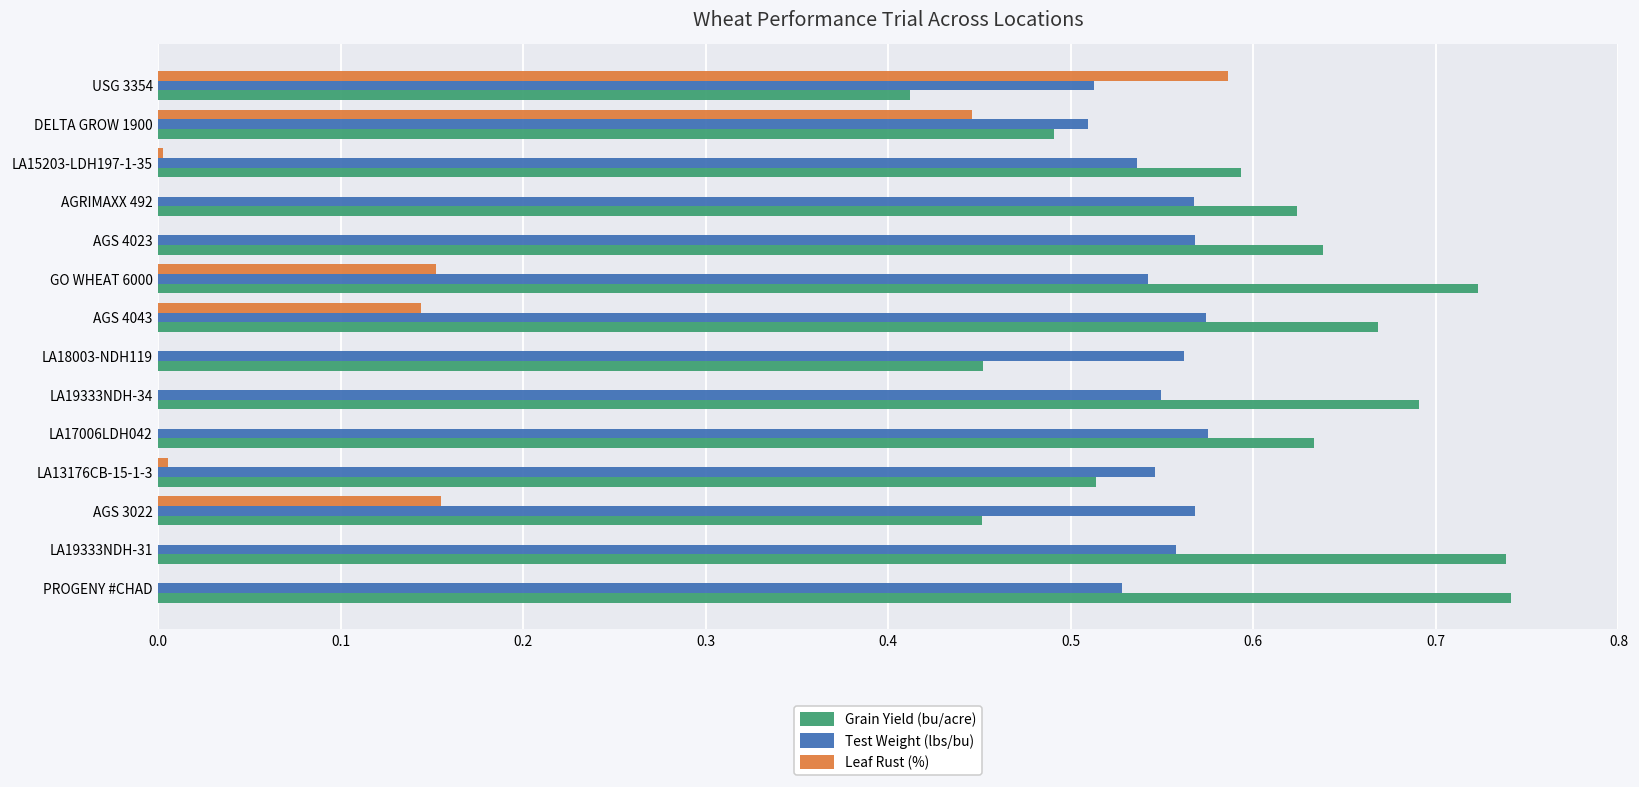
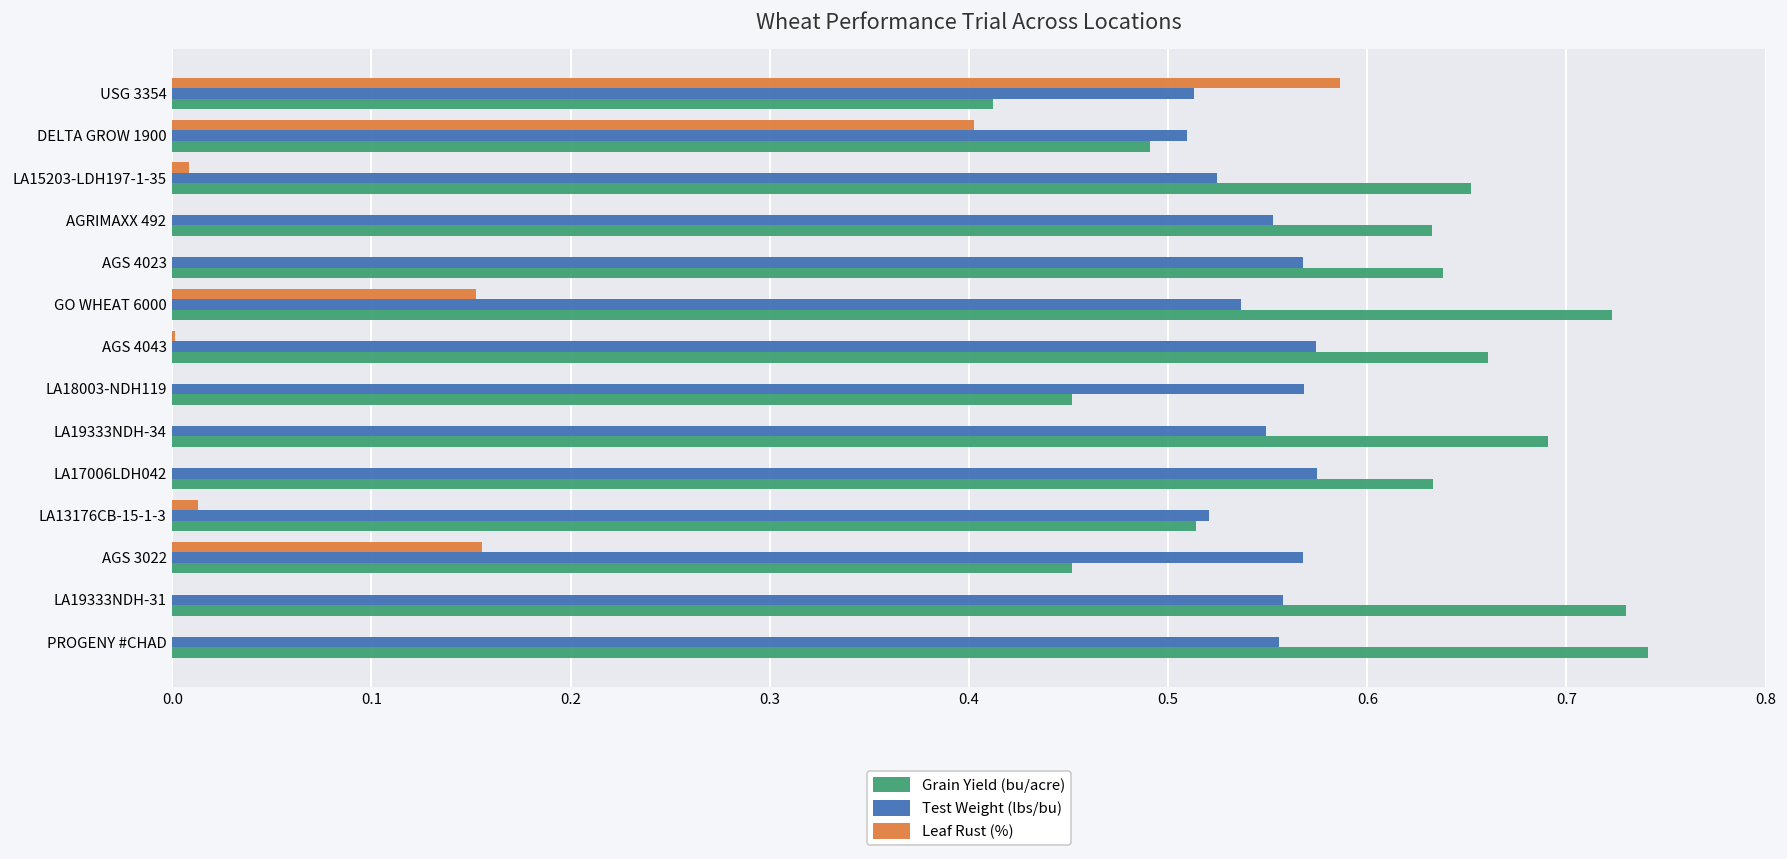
Leaf Rust (%), DELTA GROW 1900: 0.446 -> 0.402
Leaf Rust (%), LA15203-LDH197-1-35: 0.003 -> 0.009
Test Weight (lbs/bu), LA15203-LDH197-1-35: 0.536 -> 0.525
Grain Yield (bu/acre), LA15203-LDH197-1-35: 0.593 -> 0.652
Test Weight (lbs/bu), AGRIMAXX 492: 0.567 -> 0.553
Grain Yield (bu/acre), AGRIMAXX 492: 0.624 -> 0.633
Test Weight (lbs/bu), GO WHEAT 6000: 0.542 -> 0.537
Leaf Rust (%), AGS 4043: 0.144 -> 0.001
Grain Yield (bu/acre), AGS 4043: 0.669 -> 0.661
Test Weight (lbs/bu), LA18003-NDH119: 0.562 -> 0.568
Leaf Rust (%), LA13176CB-15-1-3: 0.006 -> 0.013
Test Weight (lbs/bu), LA13176CB-15-1-3: 0.546 -> 0.521
Grain Yield (bu/acre), LA19333NDH-31: 0.738 -> 0.730
Test Weight (lbs/bu), PROGENY #CHAD: 0.528 -> 0.556
